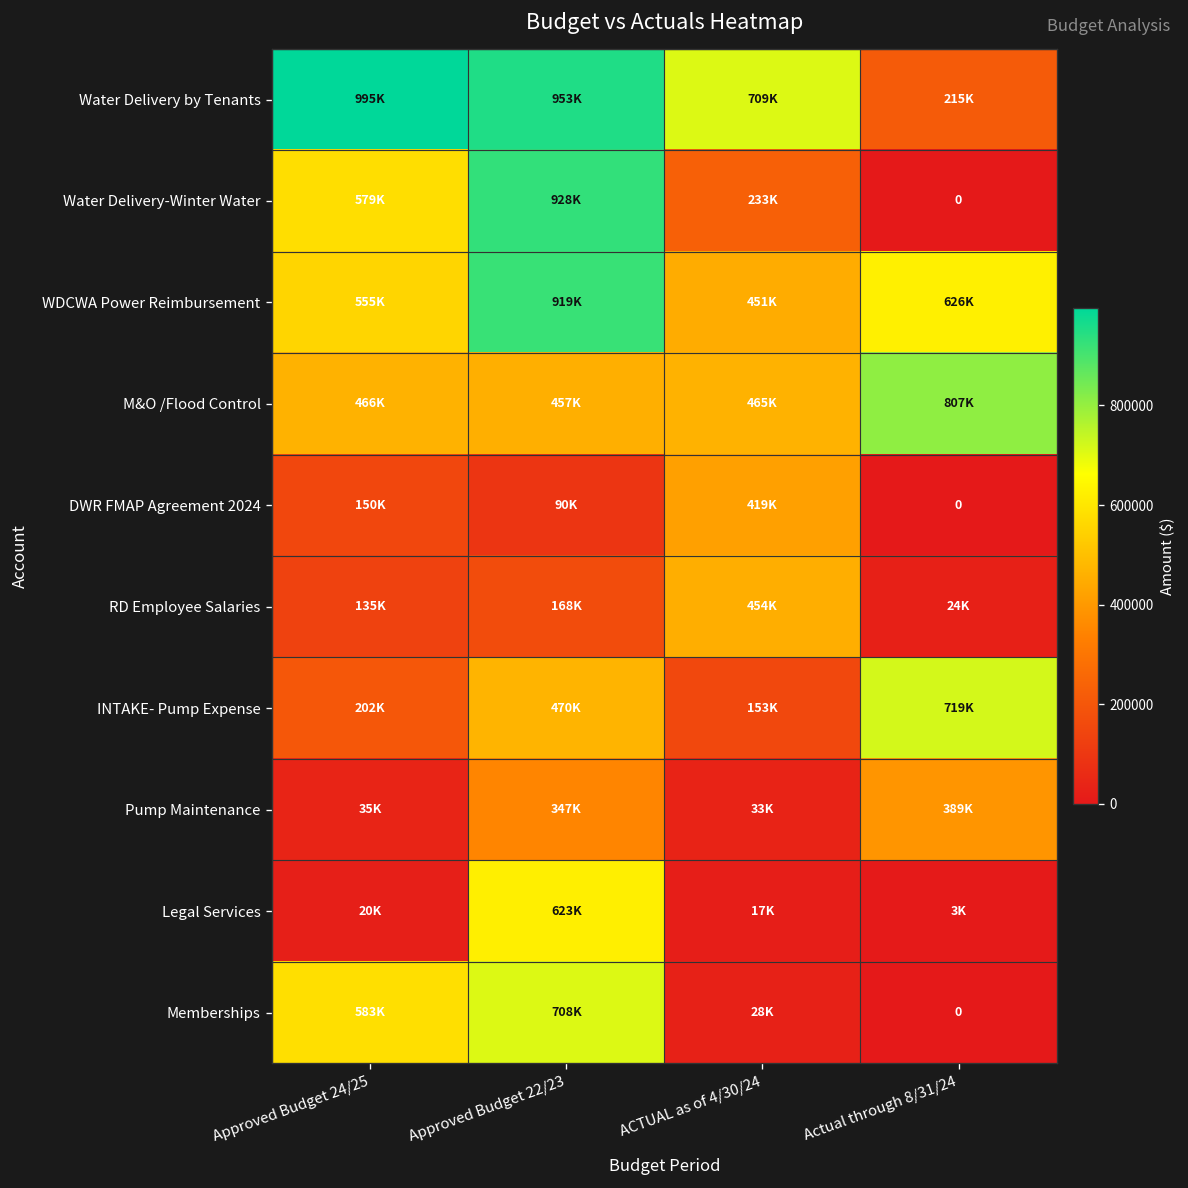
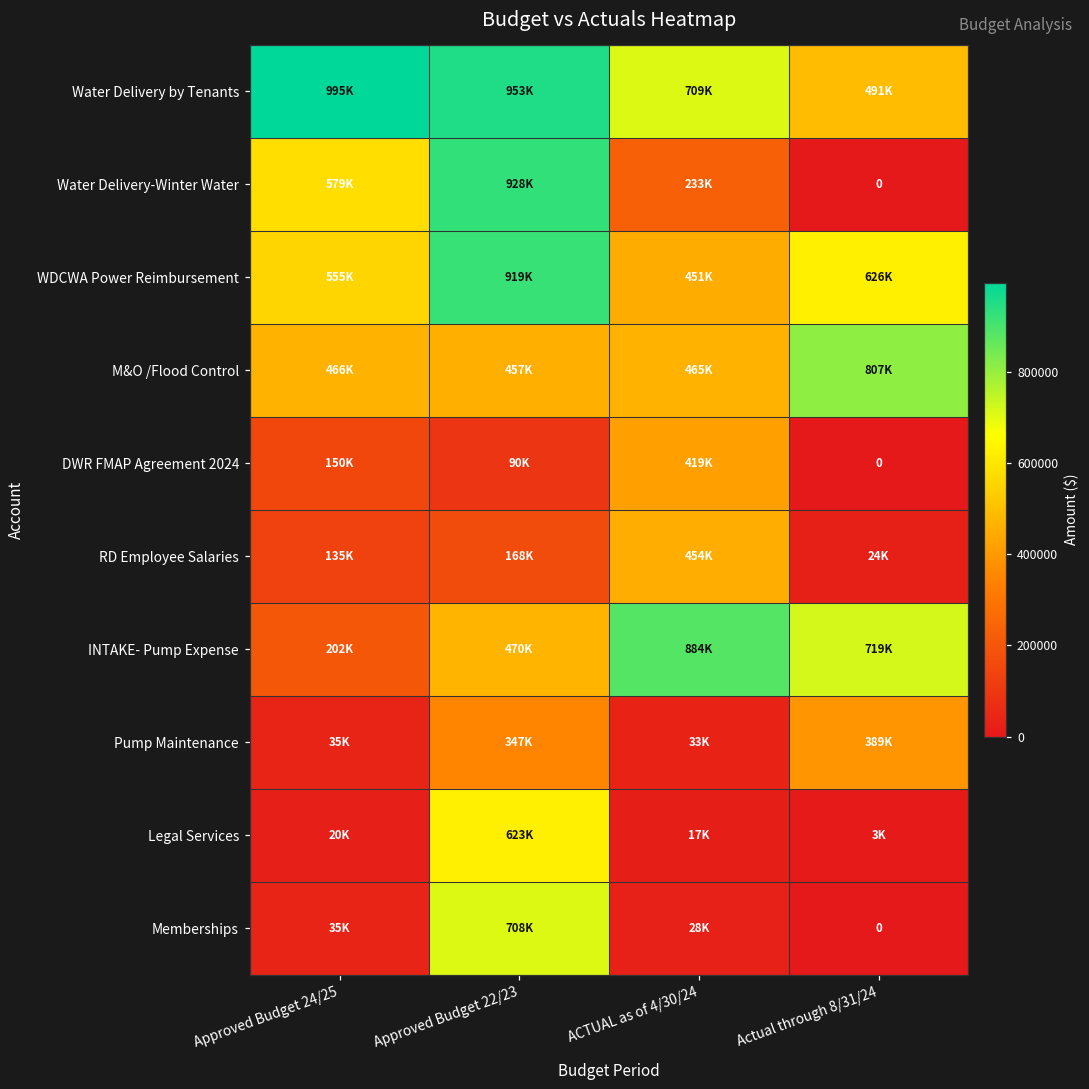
Water Delivery by Tenants, Actual through 8/31/24: 215K -> 491K
INTAKE- Pump Expense, ACTUAL as of 4/30/24: 153K -> 884K
Memberships, Approved Budget 24/25: 583K -> 35K
